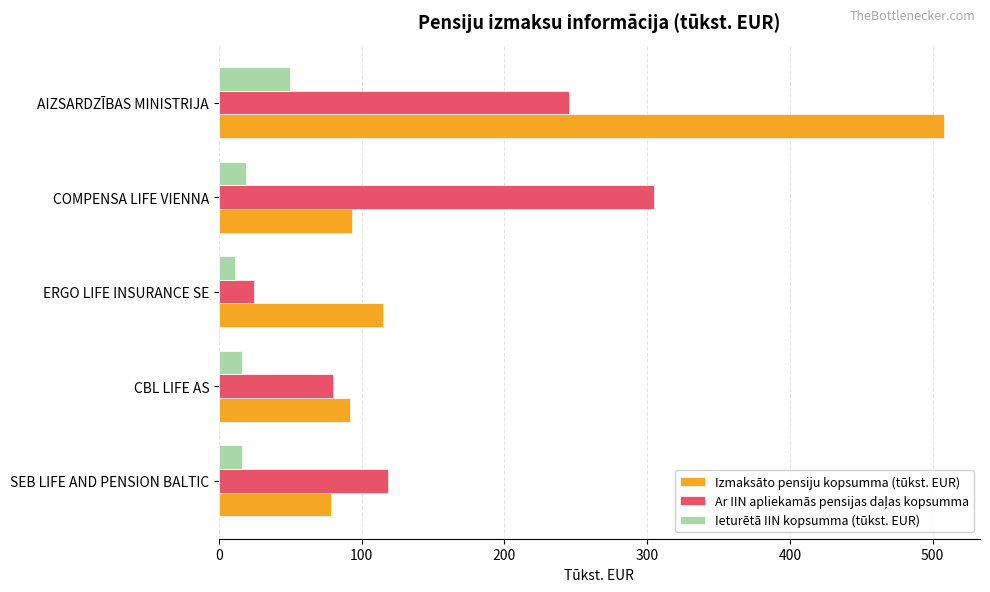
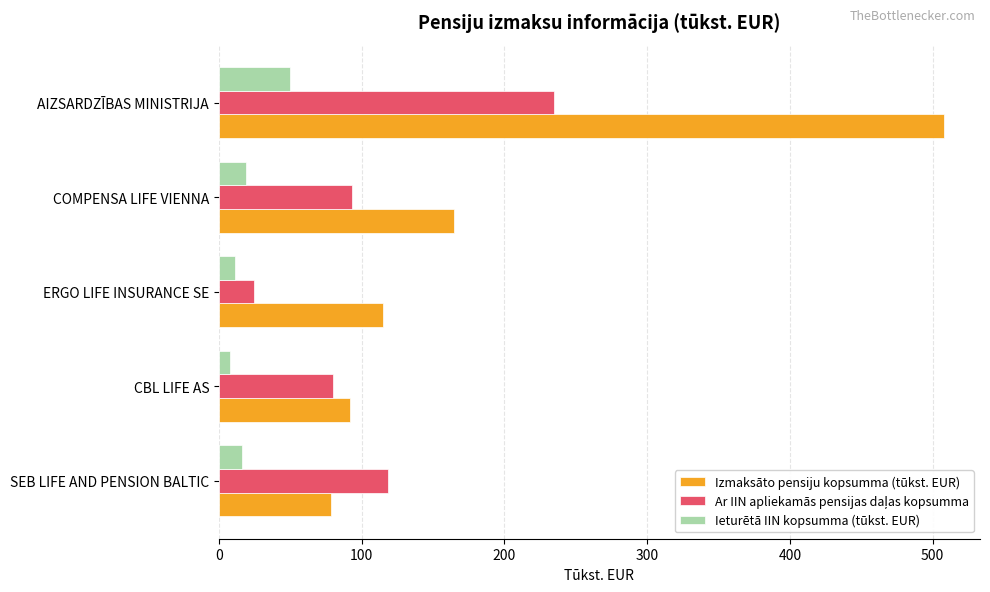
Ar IIN apliekamās pensijas daļas kopsumma, AIZSARDZĪBAS MINISTRIJA: 246 -> 235
Ar IIN apliekamās pensijas daļas kopsumma, COMPENSA LIFE VIENNA: 305 -> 93
Izmaksāto pensiju kopsumma (tūkst. EUR), COMPENSA LIFE VIENNA: 93 -> 165
Ieturētā IIN kopsumma (tūkst. EUR), CBL LIFE AS: 16 -> 8
